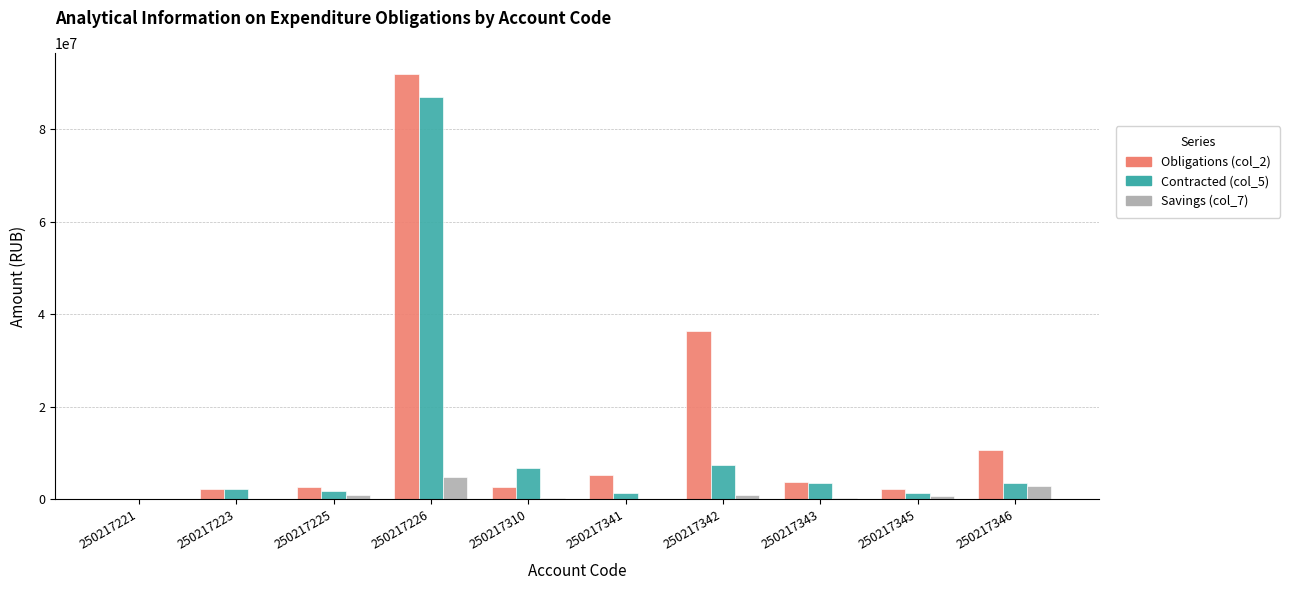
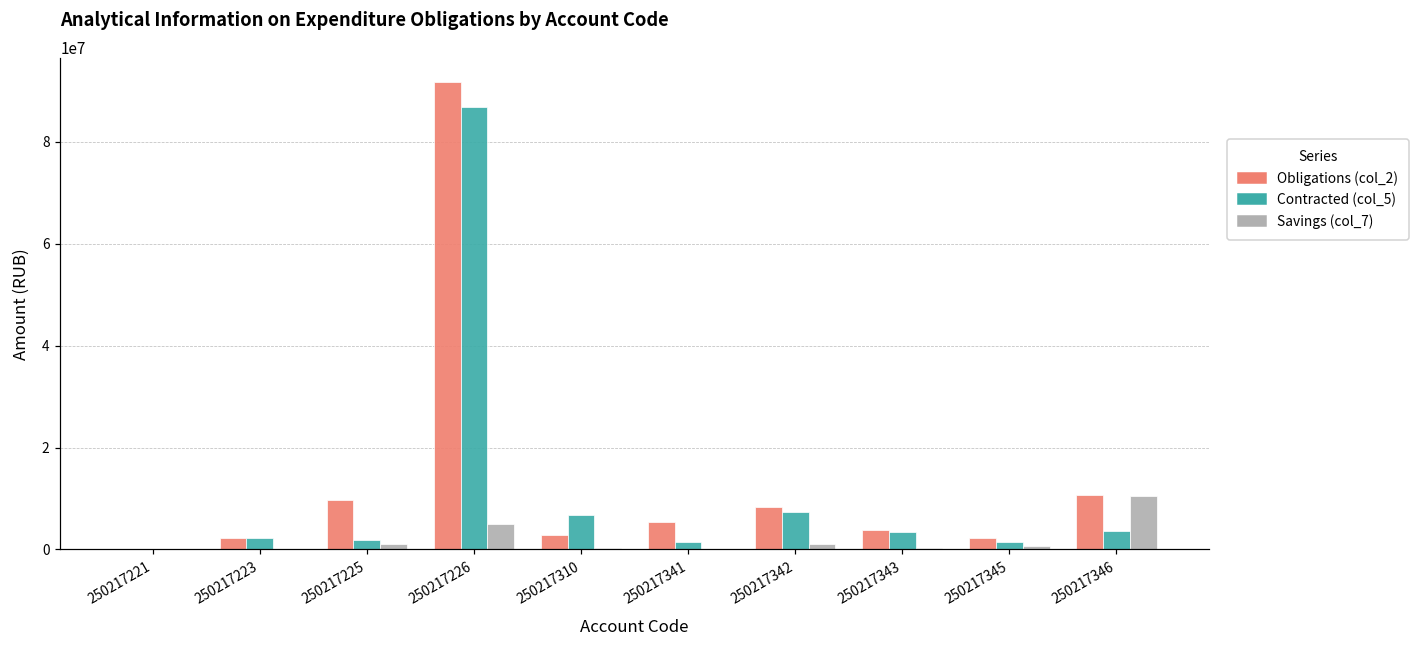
Obligations (col_2), 250217225: 3000000 -> 10000000
Obligations (col_2), 250217342: 36000000 -> 8000000
Savings (col_7), 250217346: 3000000 -> 11000000
